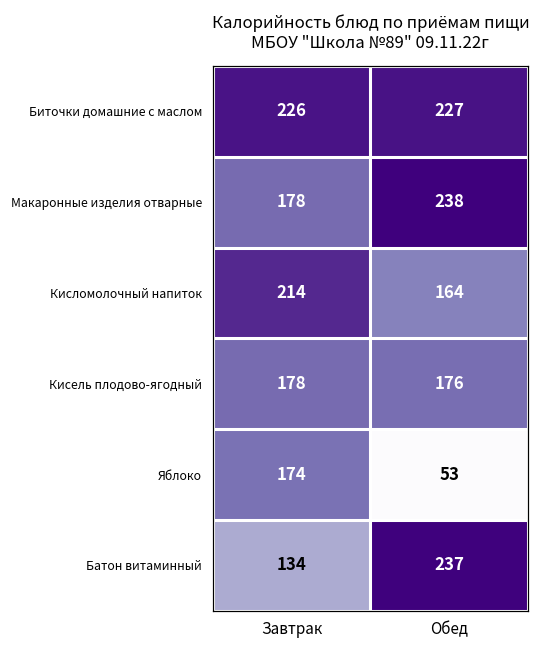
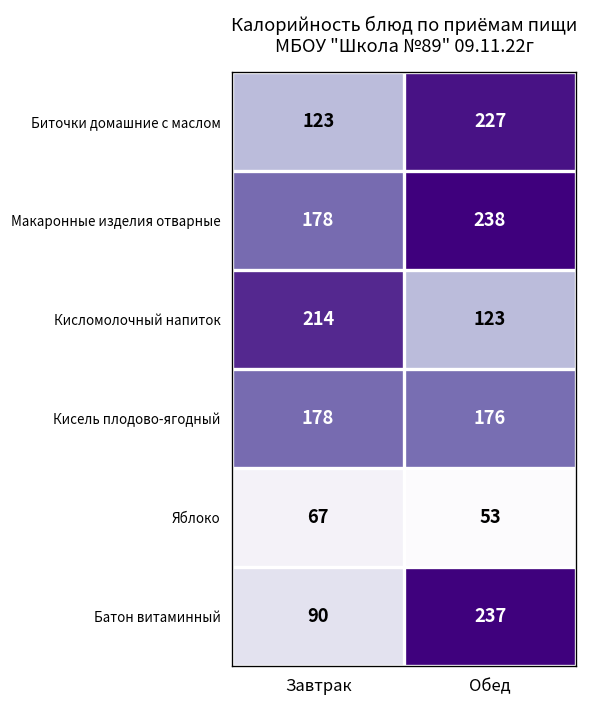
Биточки домашние с маслом, Завтрак: 226 -> 123
Кисломолочный напиток, Обед: 164 -> 123
Яблоко, Завтрак: 174 -> 67
Батон витаминный, Завтрак: 134 -> 90
